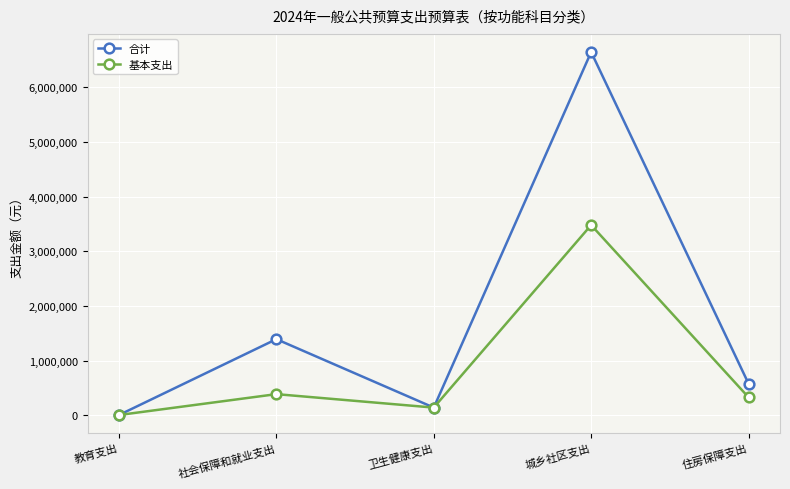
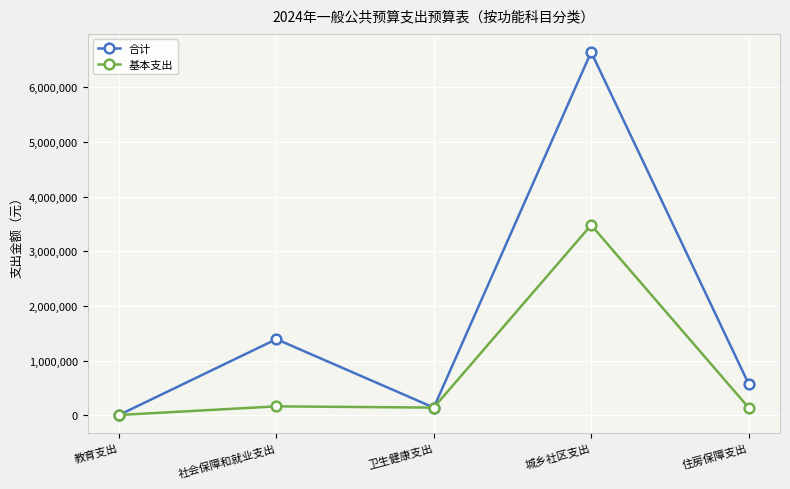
基本支出, 社会保障和就业支出: 400,000 -> 200,000
基本支出, 住房保障支出: 300,000 -> 100,000
